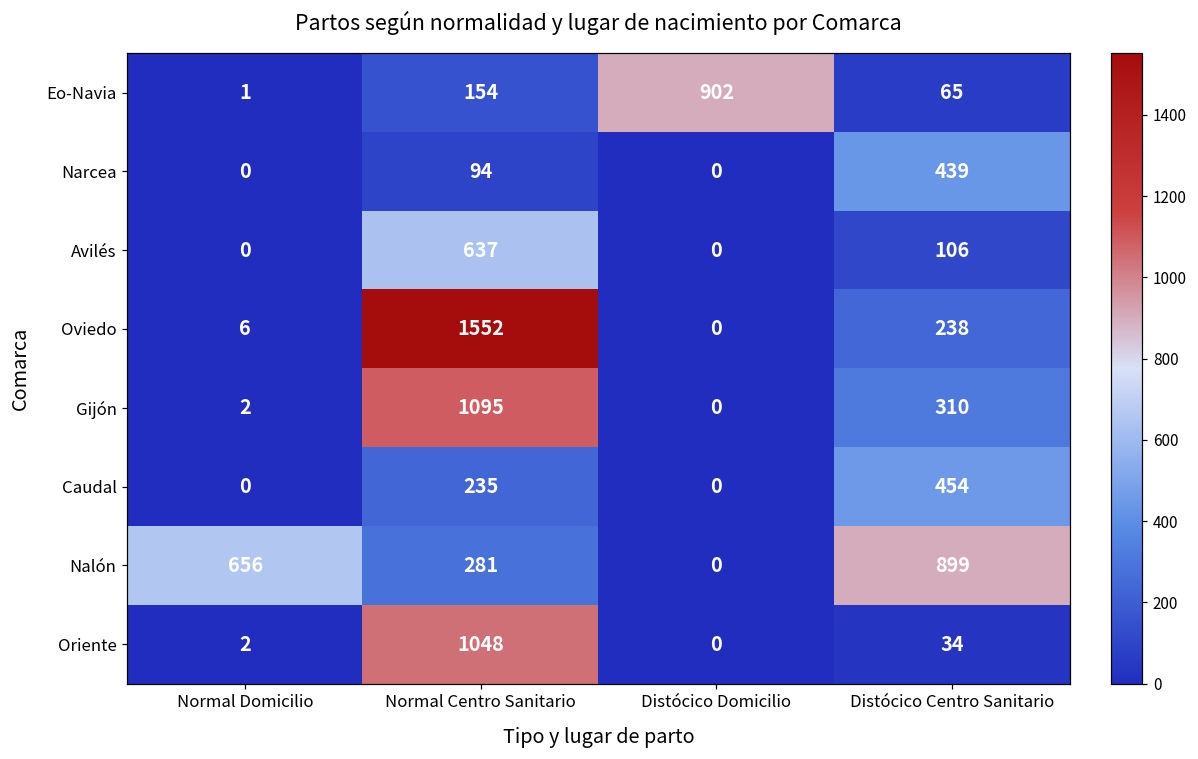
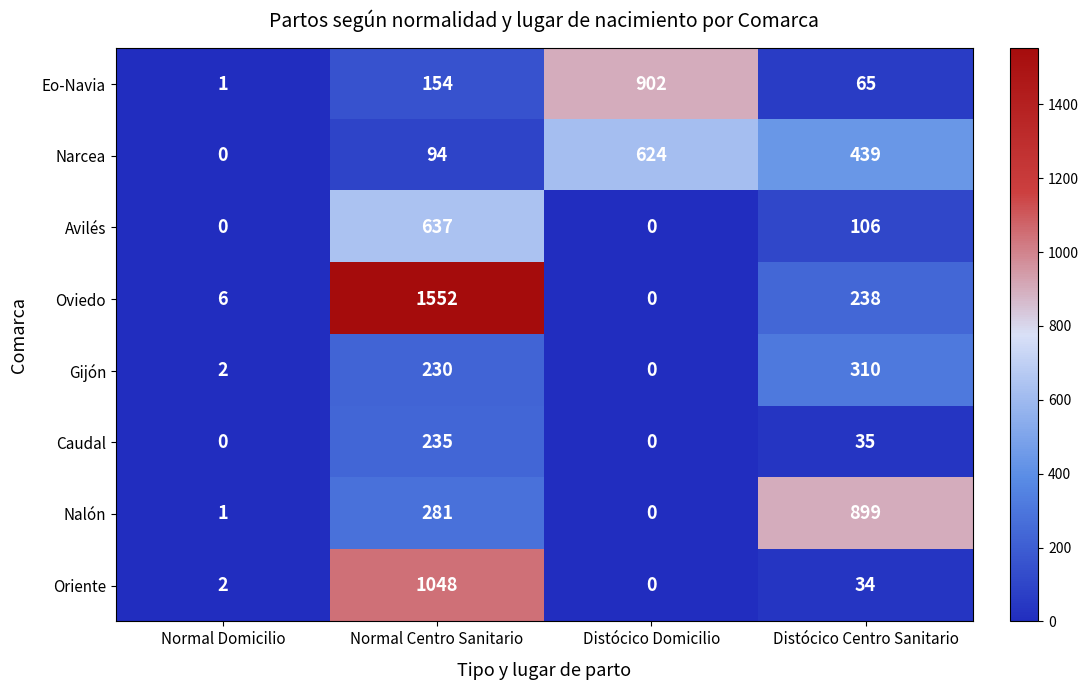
Narcea, Distócico Domicilio: 0 -> 624
Gijón, Normal Centro Sanitario: 1095 -> 230
Caudal, Distócico Centro Sanitario: 454 -> 35
Nalón, Normal Domicilio: 656 -> 1
